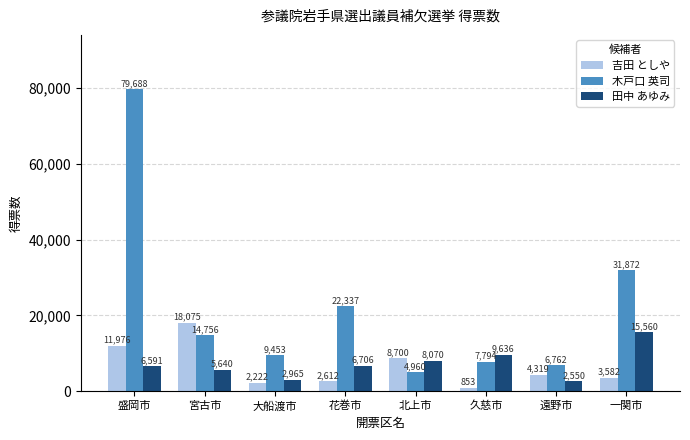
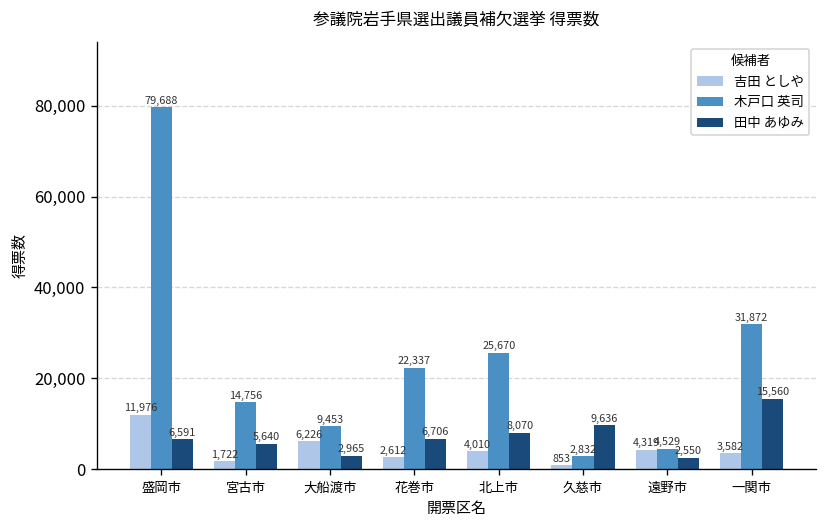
吉田 としや, 宮古市: 18,075 -> 1,722
吉田 としや, 大船渡市: 2,222 -> 6,226
吉田 としや, 北上市: 8,700 -> 4,010
木戸口 英司, 北上市: 4,960 -> 25,670
木戸口 英司, 久慈市: 7,794 -> 2,832
木戸口 英司, 遠野市: 6,762 -> 4,529
